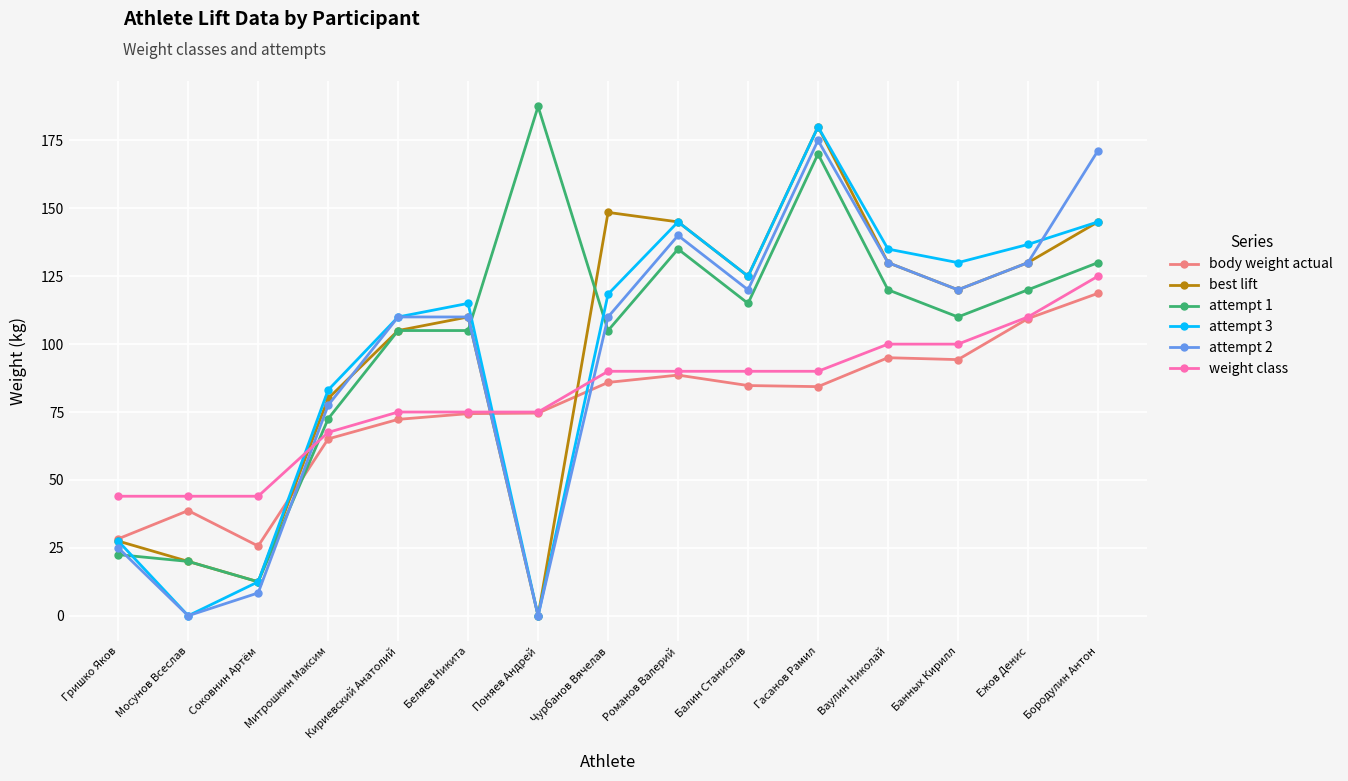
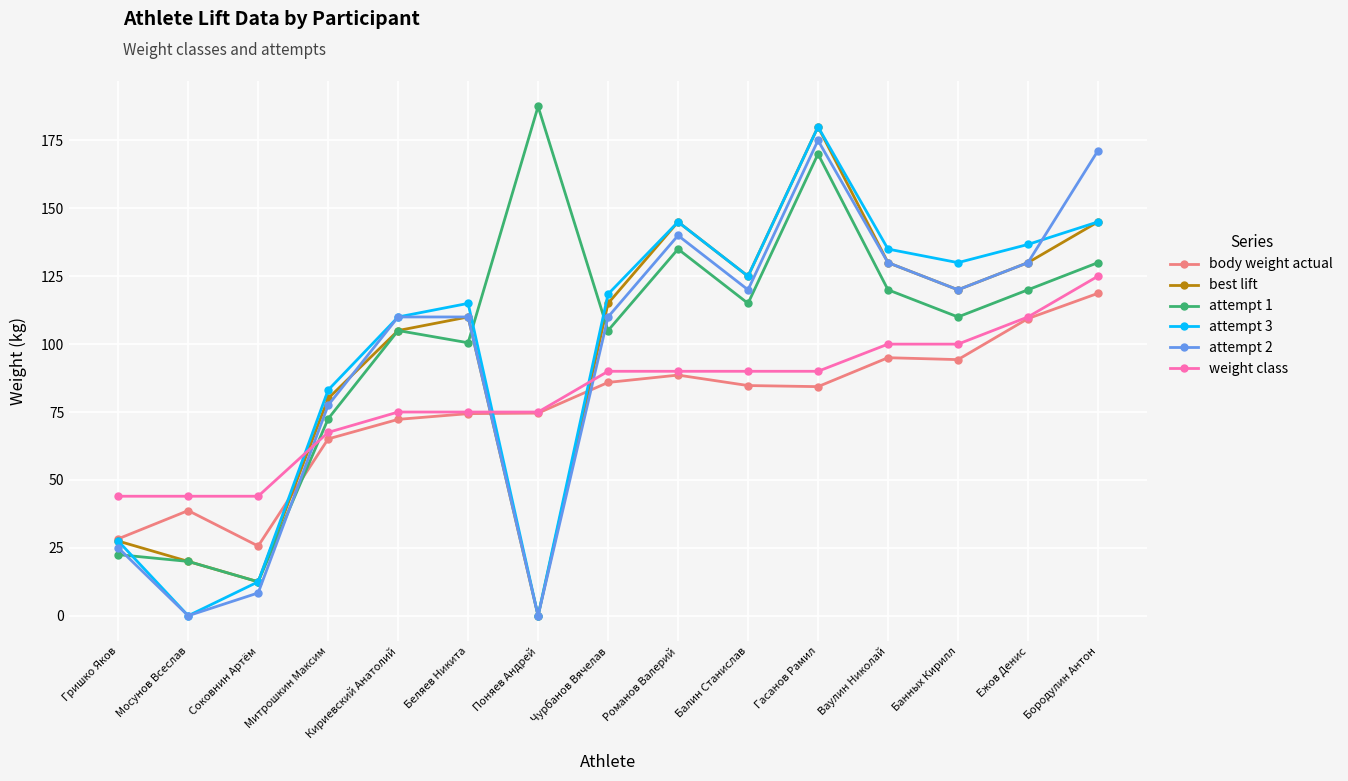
attempt 1, Беляев Никита: 105 -> 101
best lift, Чурбанов Вячелав: 149 -> 115
